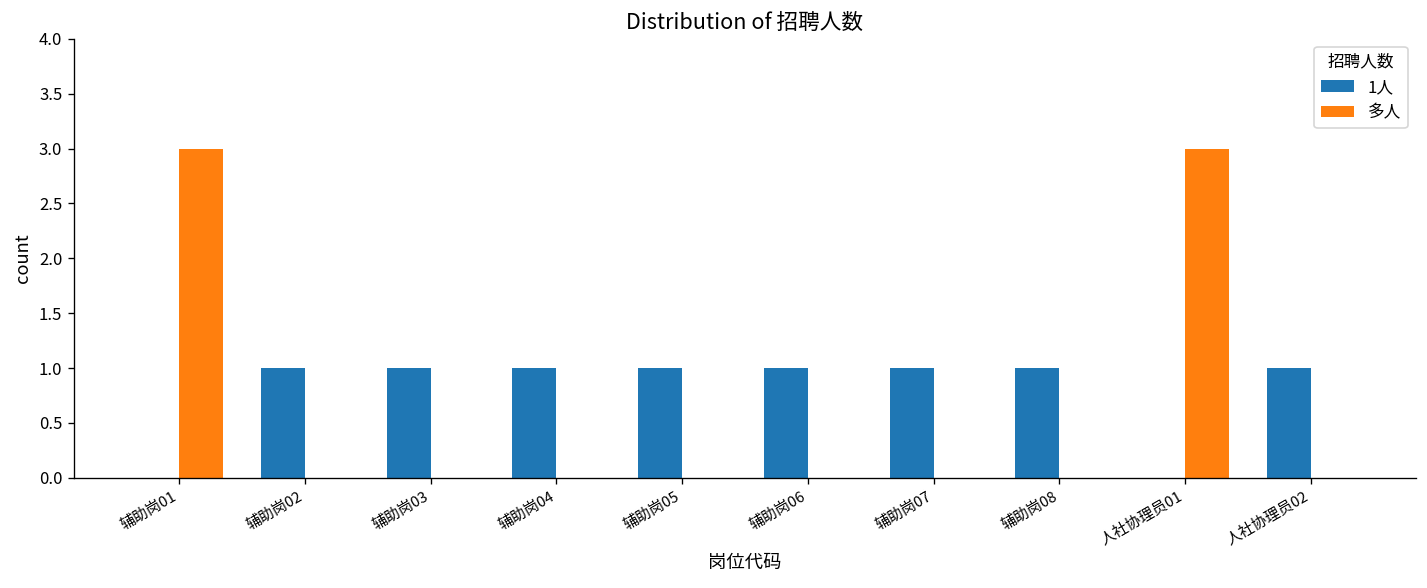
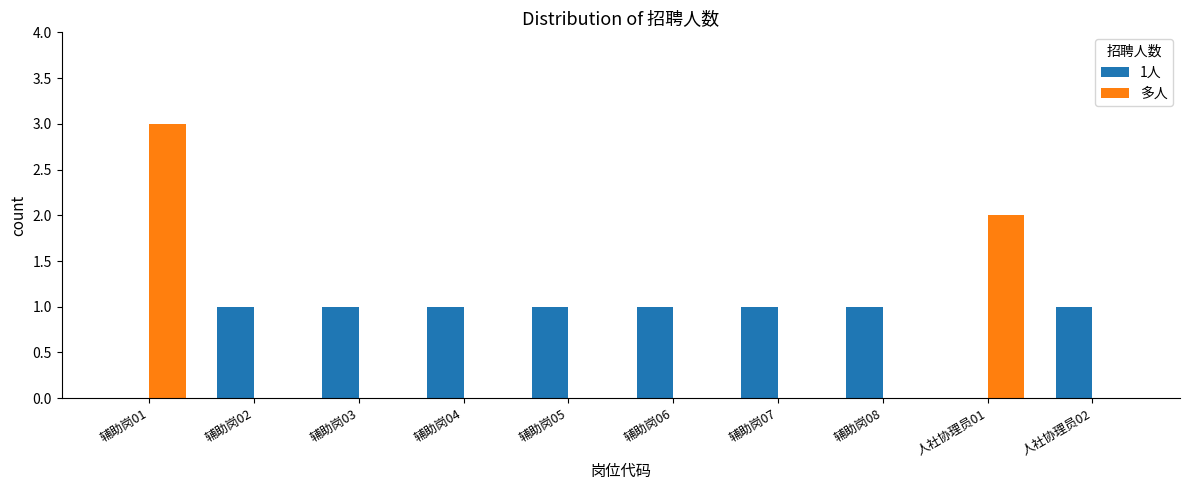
多人, 人社协理员01: 3 -> 2
